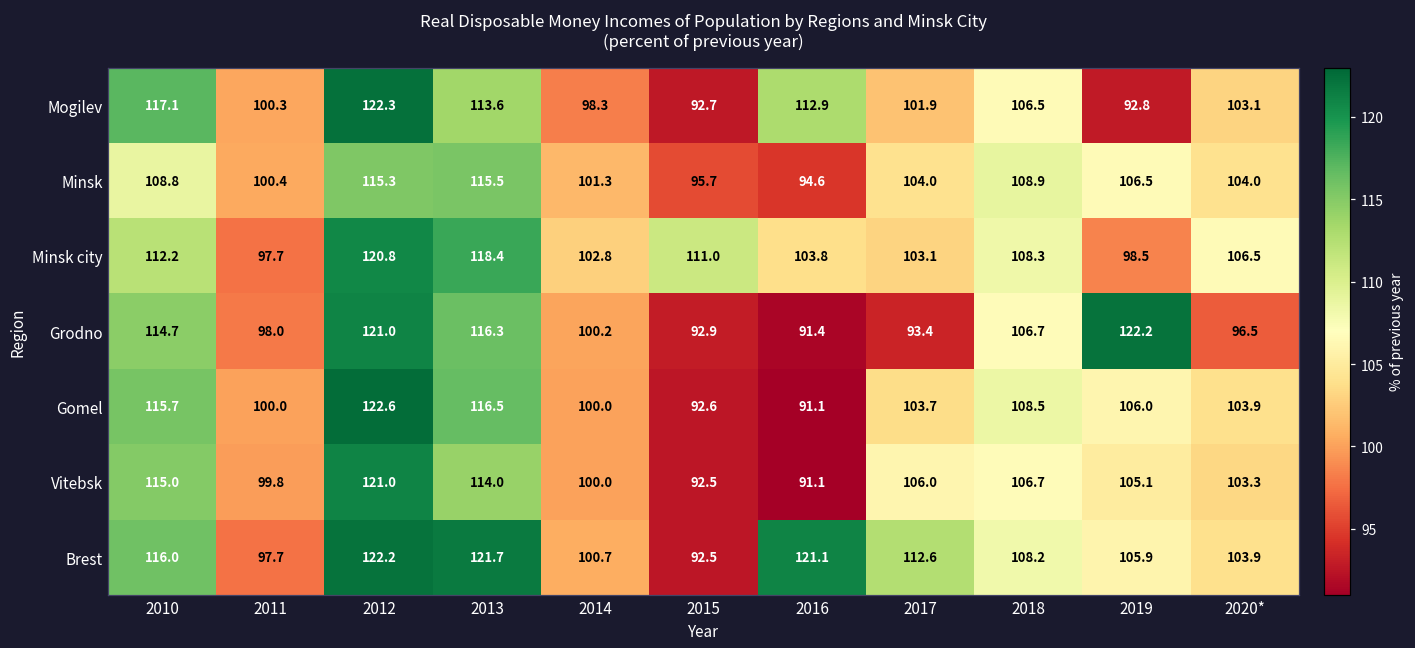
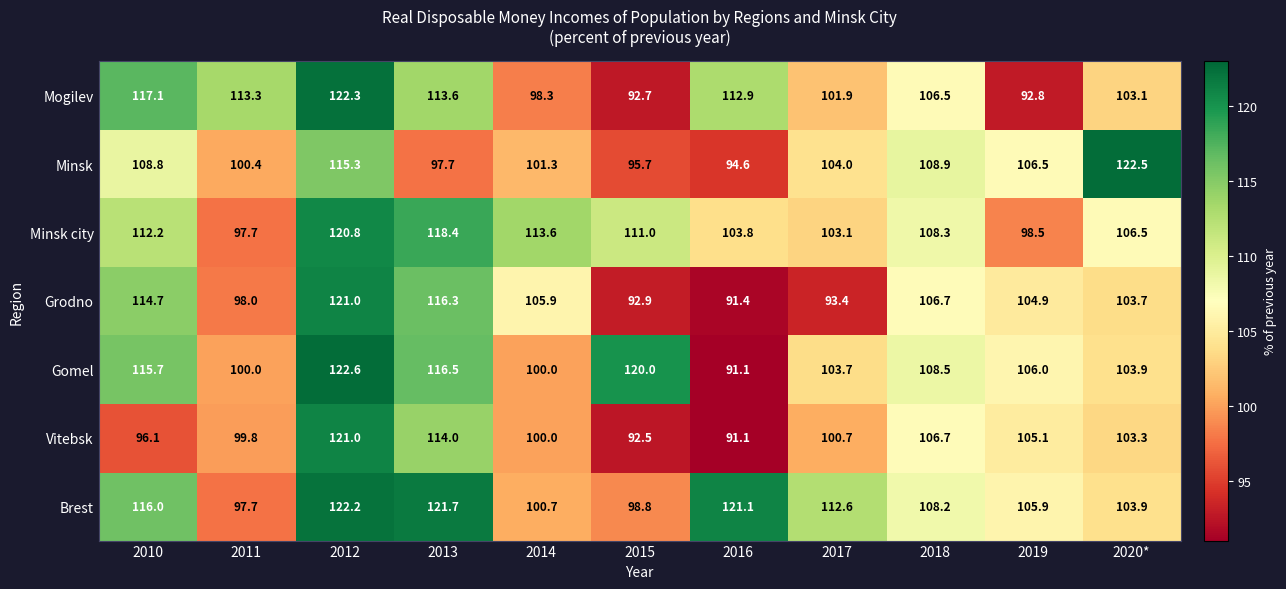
Mogilev, 2011: 100.3 -> 113.3
Minsk, 2013: 115.5 -> 97.7
Minsk, 2020*: 104.0 -> 122.5
Minsk city, 2014: 102.8 -> 113.6
Grodno, 2014: 100.2 -> 105.9
Grodno, 2019: 122.2 -> 104.9
Grodno, 2020*: 96.5 -> 103.7
Gomel, 2015: 92.6 -> 120.0
Vitebsk, 2010: 115.0 -> 96.1
Vitebsk, 2017: 106.0 -> 100.7
Brest, 2015: 92.5 -> 98.8
